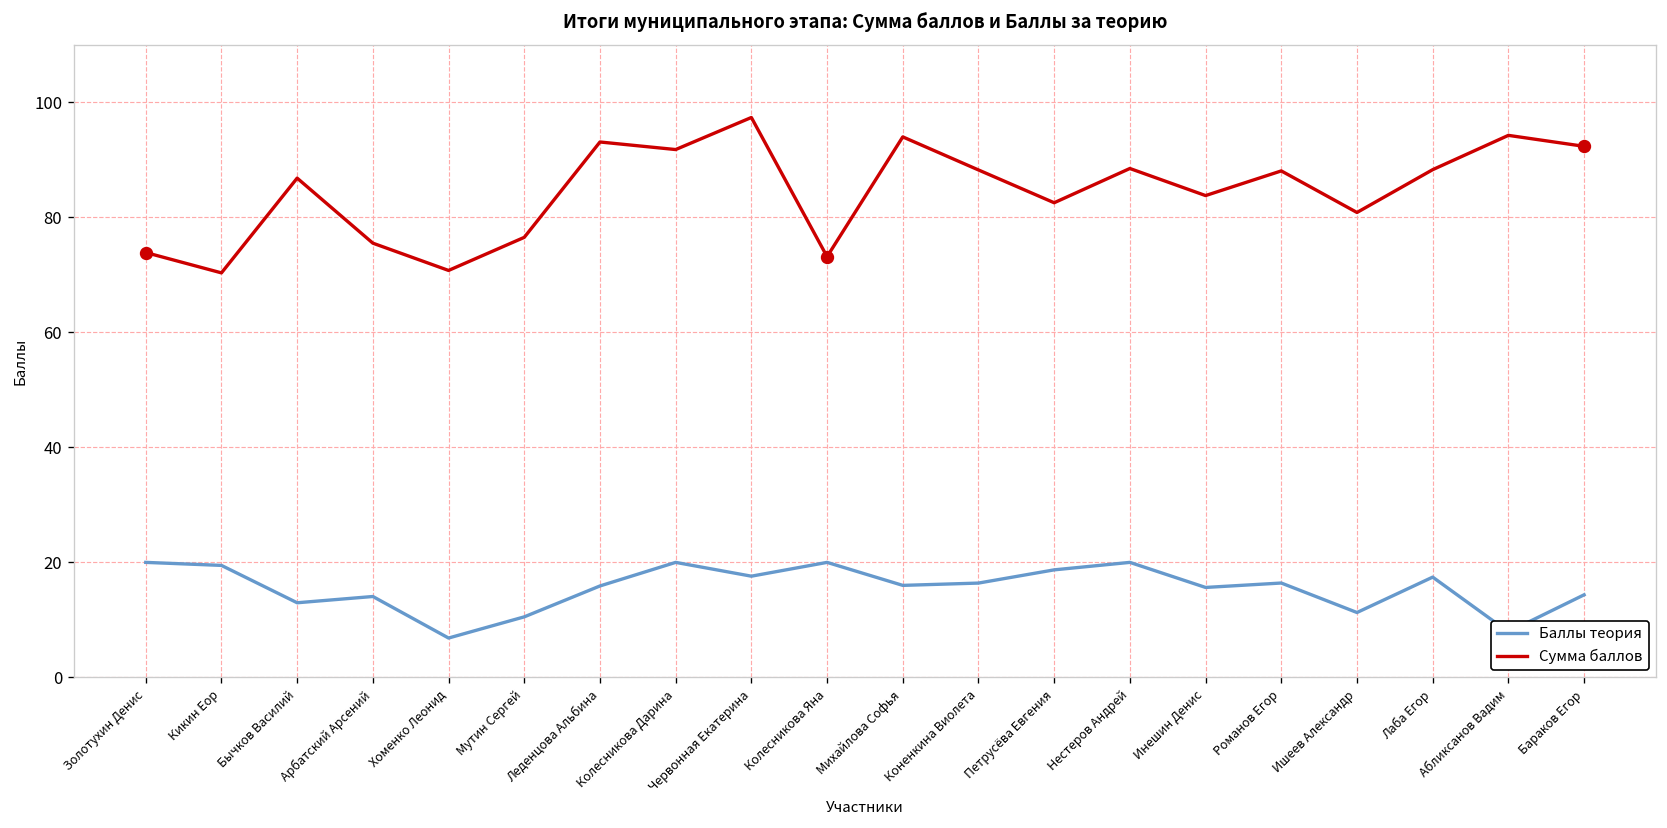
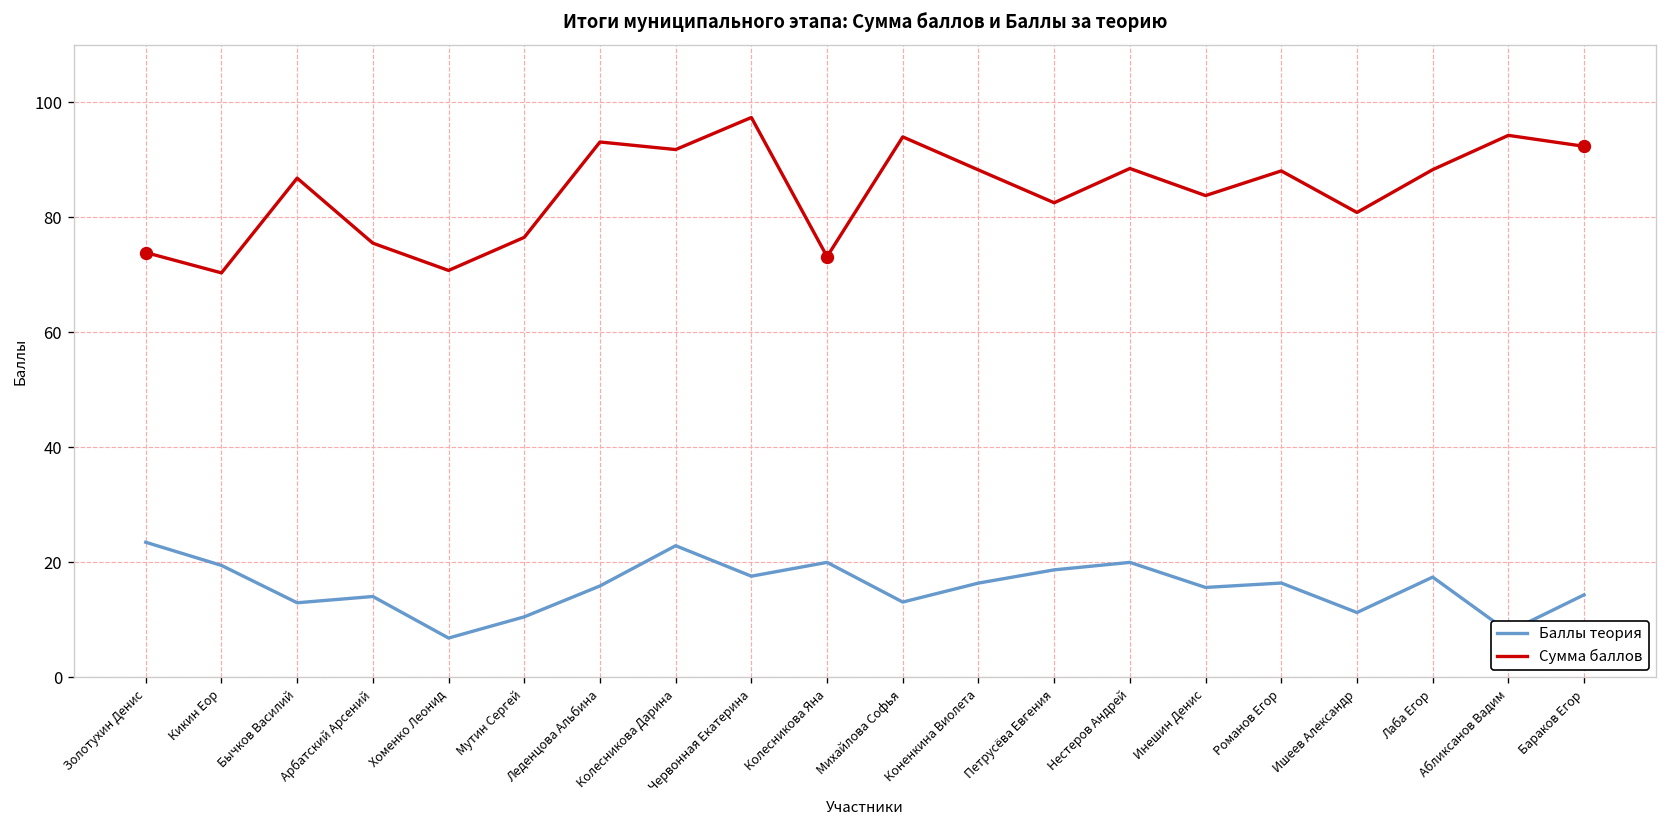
Баллы теория, Золотухин Денис: 20 -> 24
Баллы теория, Колесникова Дарина: 20 -> 23
Баллы теория, Михайлова Софья: 16 -> 13
